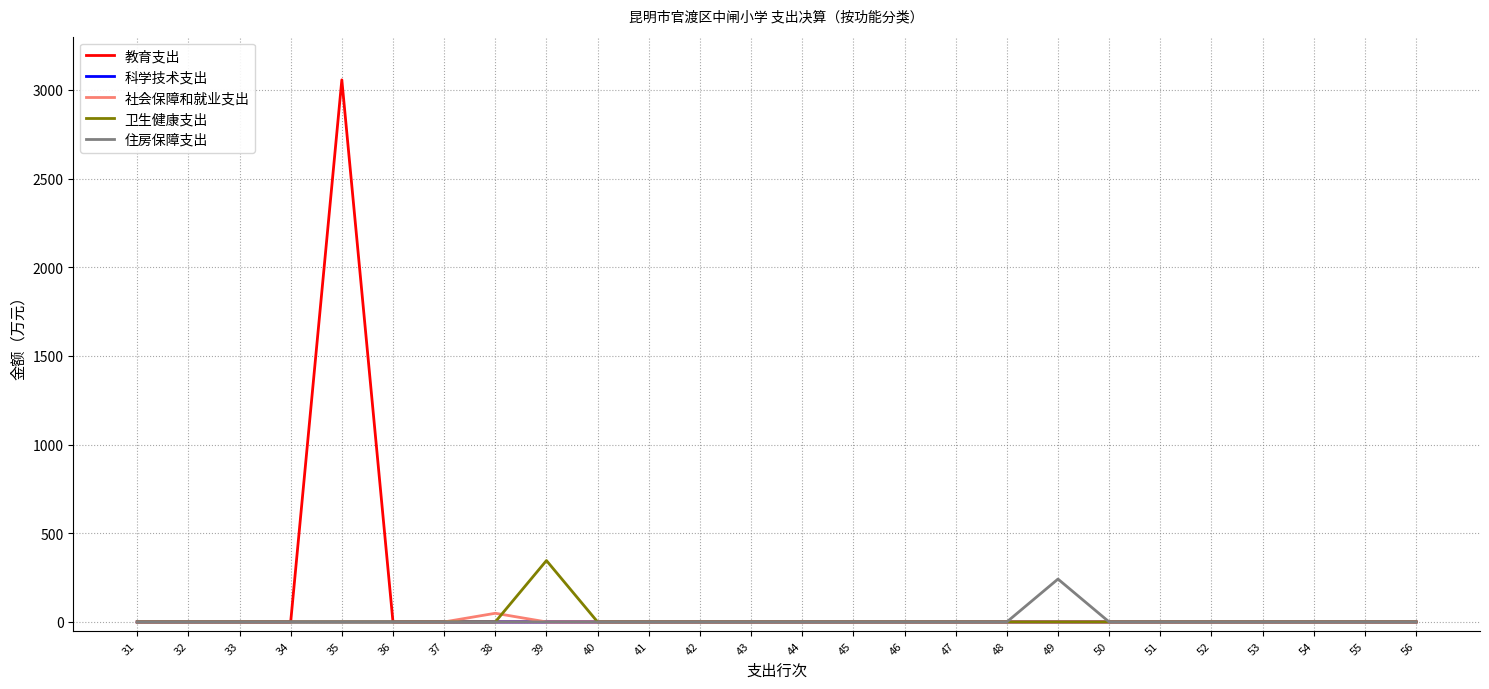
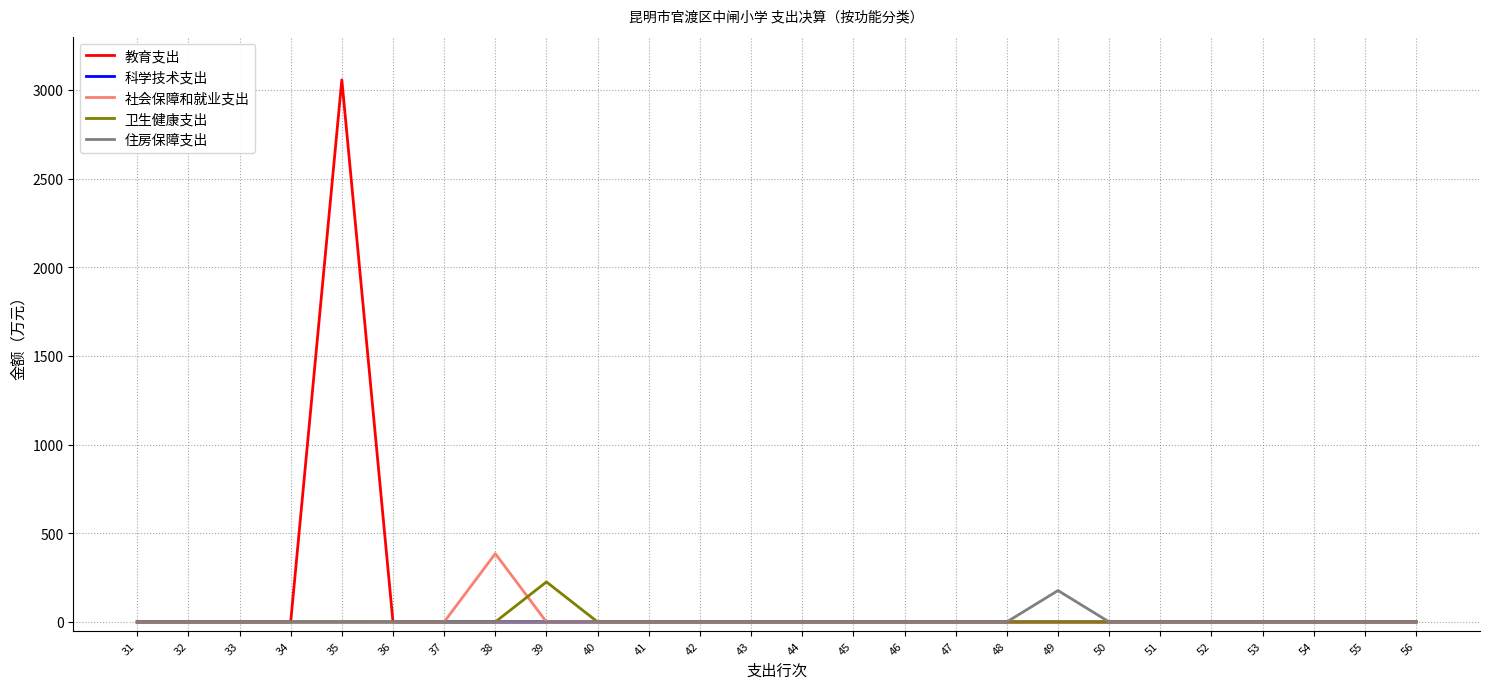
社会保障和就业支出, 38: 50 -> 390
卫生健康支出, 39: 350 -> 230
住房保障支出, 49: 240 -> 180
